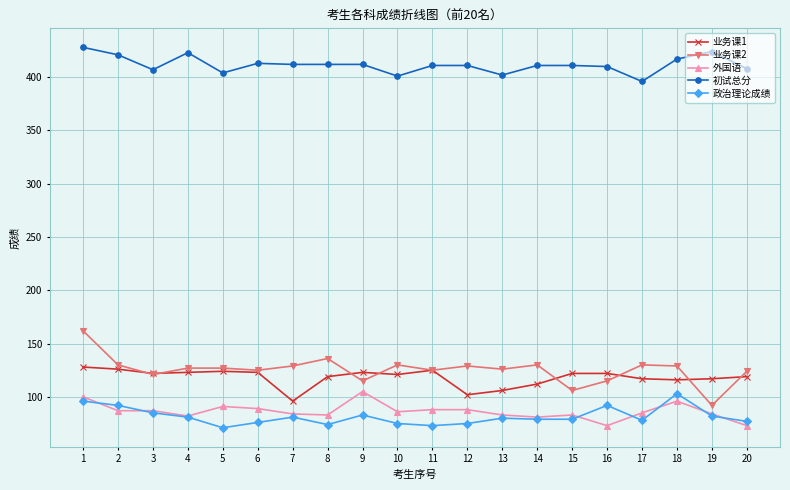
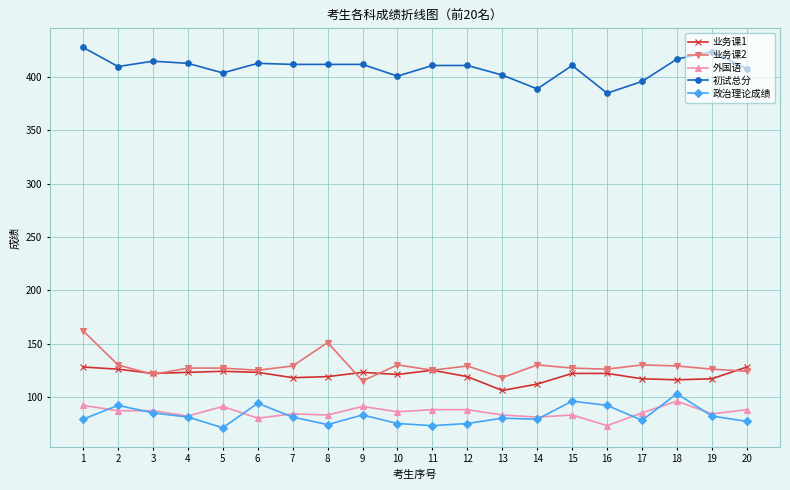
外国语, 1: 100 -> 92
政治理论成绩, 1: 96 -> 79
初试总分, 2: 421 -> 410
初试总分, 3: 407 -> 415
初试总分, 4: 423 -> 413
外国语, 6: 89 -> 80
政治理论成绩, 6: 76 -> 94
业务课1, 7: 96 -> 118
业务课2, 8: 136 -> 151
外国语, 9: 105 -> 91
业务课1, 12: 102 -> 119
业务课2, 13: 126 -> 118
初试总分, 14: 411 -> 389
业务课2, 15: 106 -> 127
政治理论成绩, 15: 79 -> 96
业务课2, 16: 115 -> 126
初试总分, 16: 410 -> 385
业务课2, 19: 92 -> 126
业务课1, 20: 119 -> 128
外国语, 20: 73 -> 88
